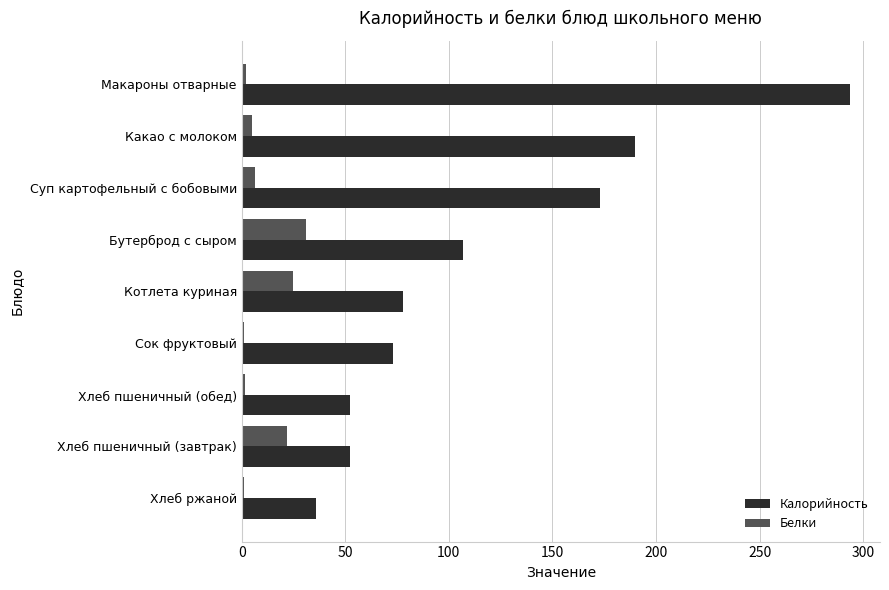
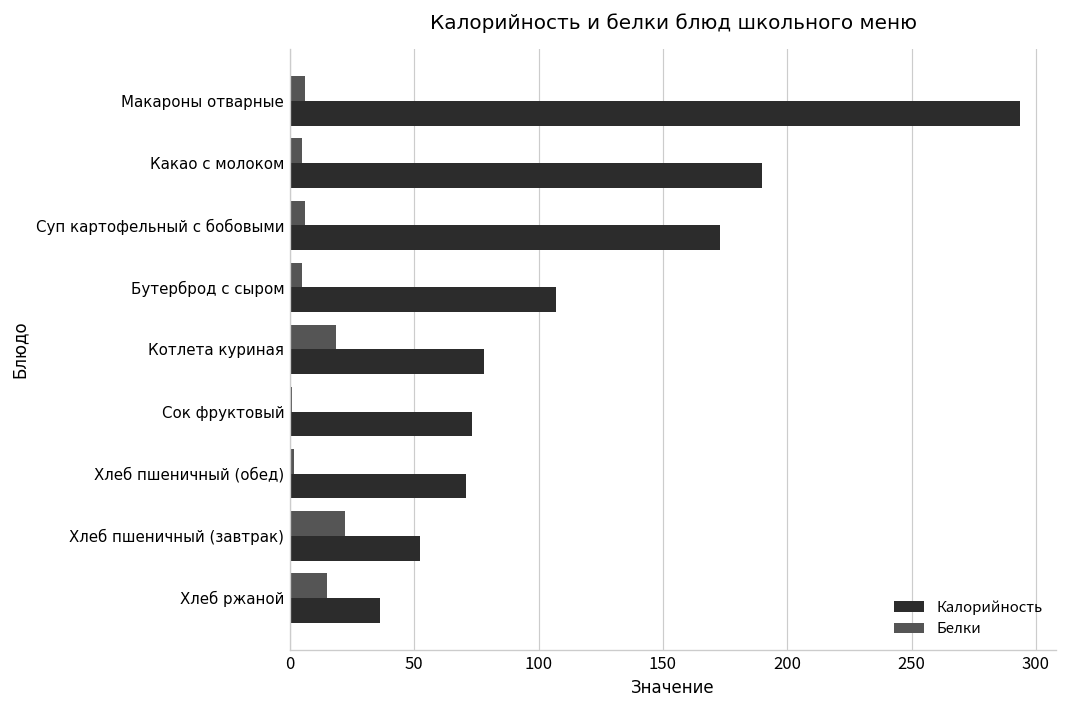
Белки, Макароны отварные: 2 -> 6
Белки, Бутерброд с сыром: 31 -> 5
Белки, Котлета куриная: 25 -> 19
Калорийность, Хлеб пшеничный (обед): 52 -> 71
Белки, Хлеб ржаной: 1 -> 15
